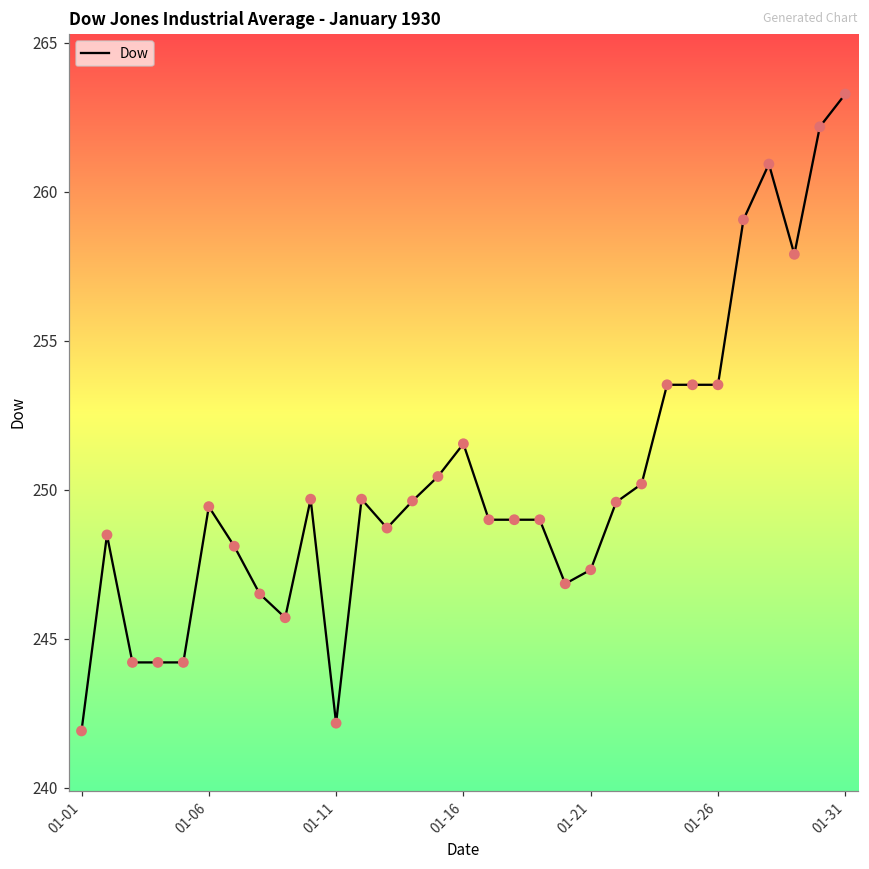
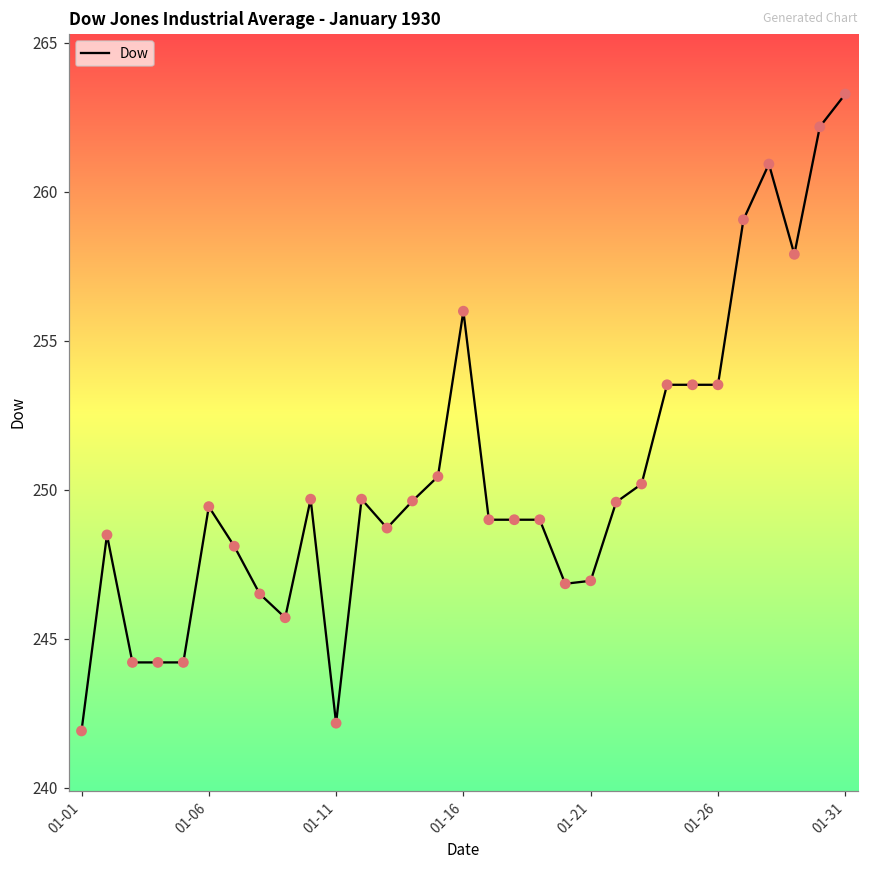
01-16: 251.5 -> 256.0
01-21: 247.3 -> 246.9
